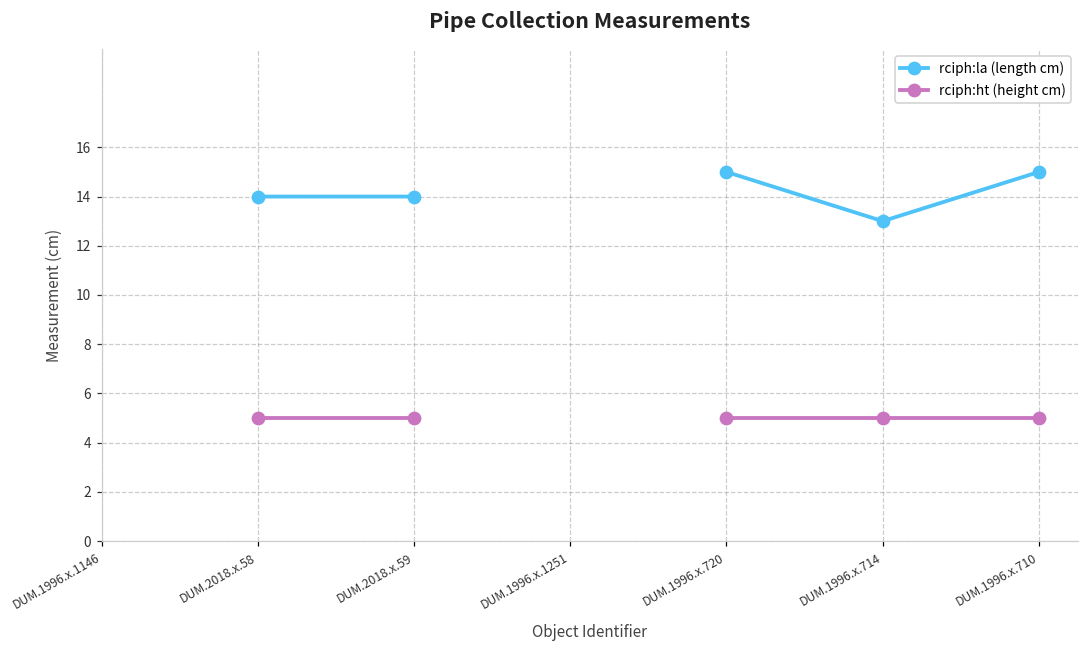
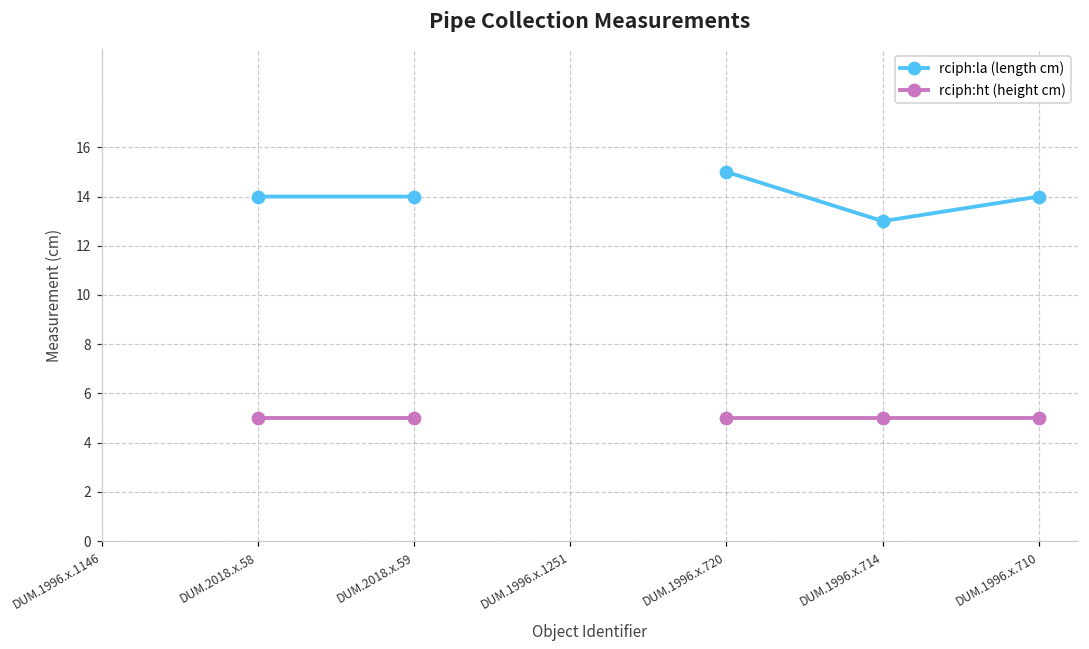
rciph:la (length cm), DUM.1996.x.710: 15 -> 14
